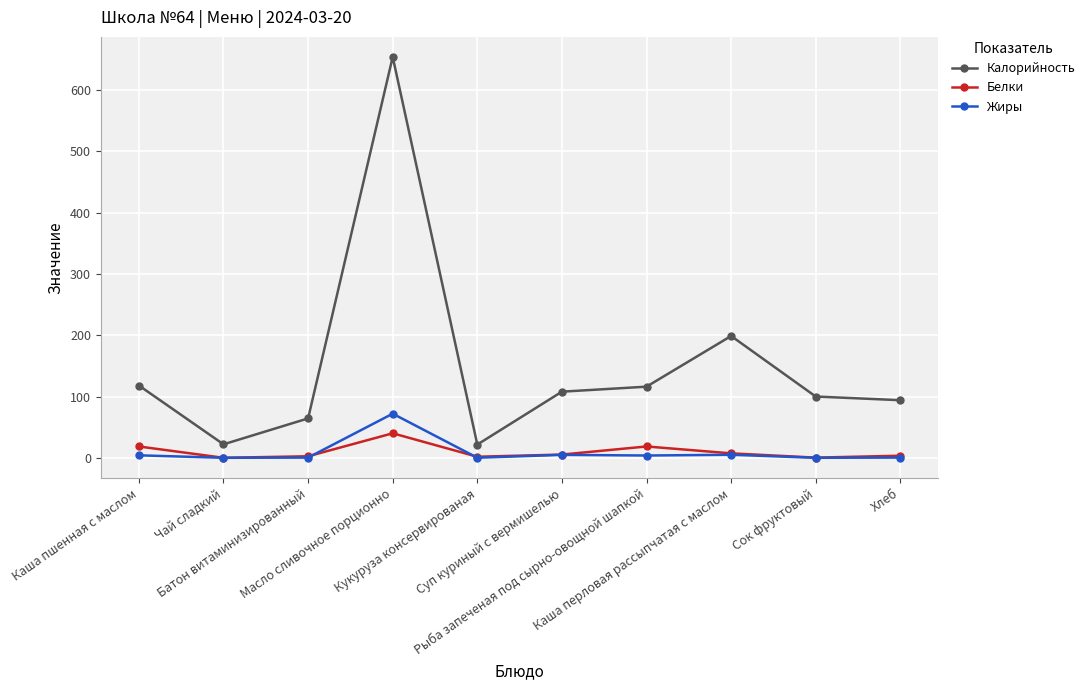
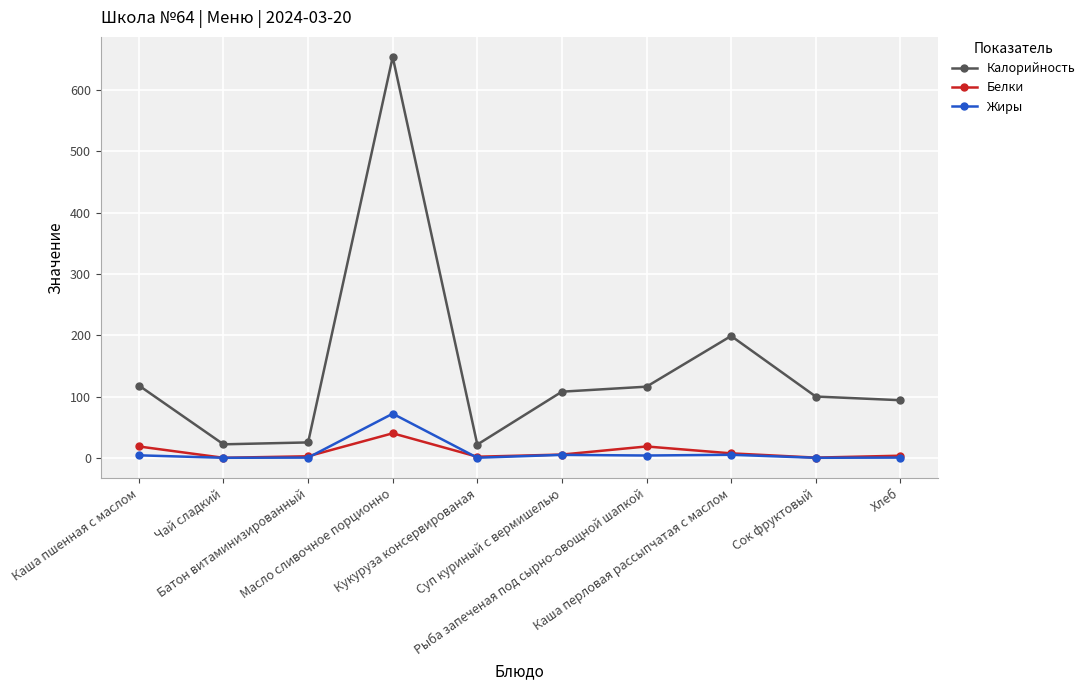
Калорийность, Батон витаминизированный: 60 -> 30
